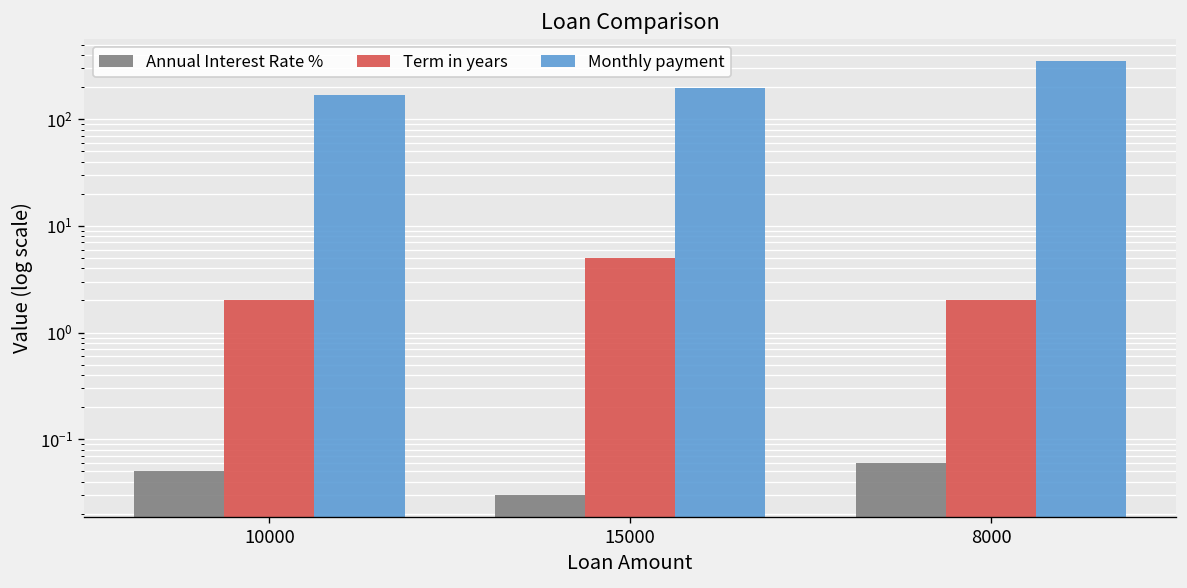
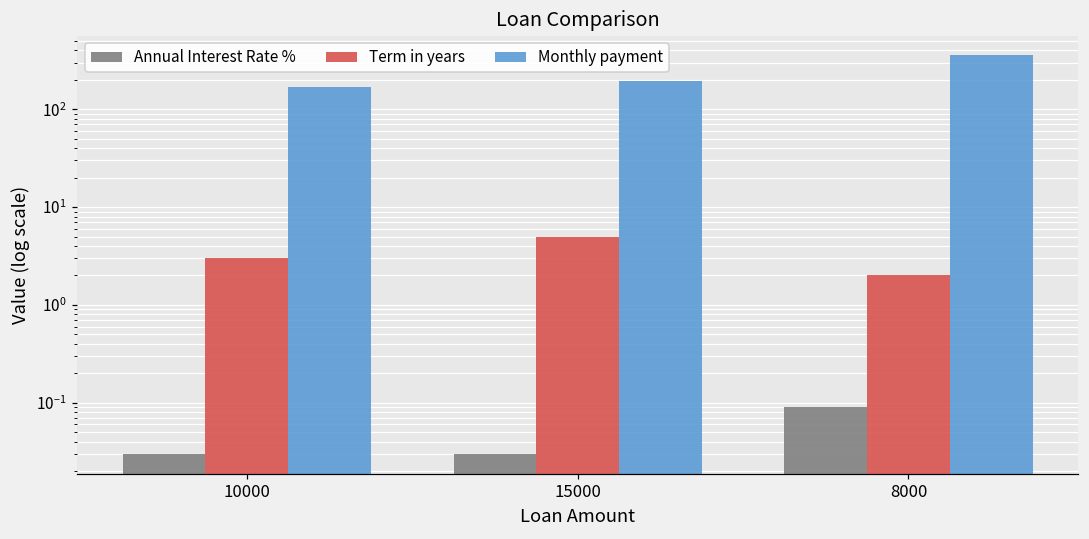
Annual Interest Rate %, 10000: 0.05 -> 0.03
Term in years, 10000: 2 -> 3
Annual Interest Rate %, 8000: 0.06 -> 0.09
